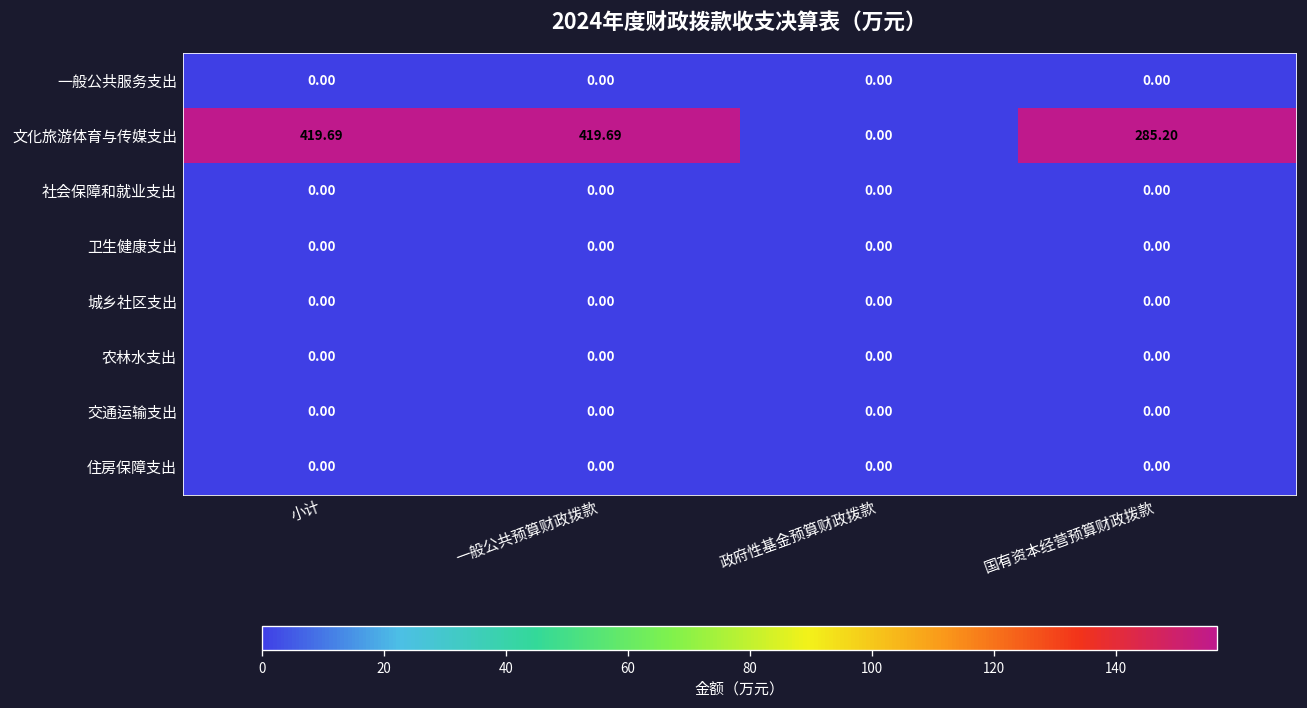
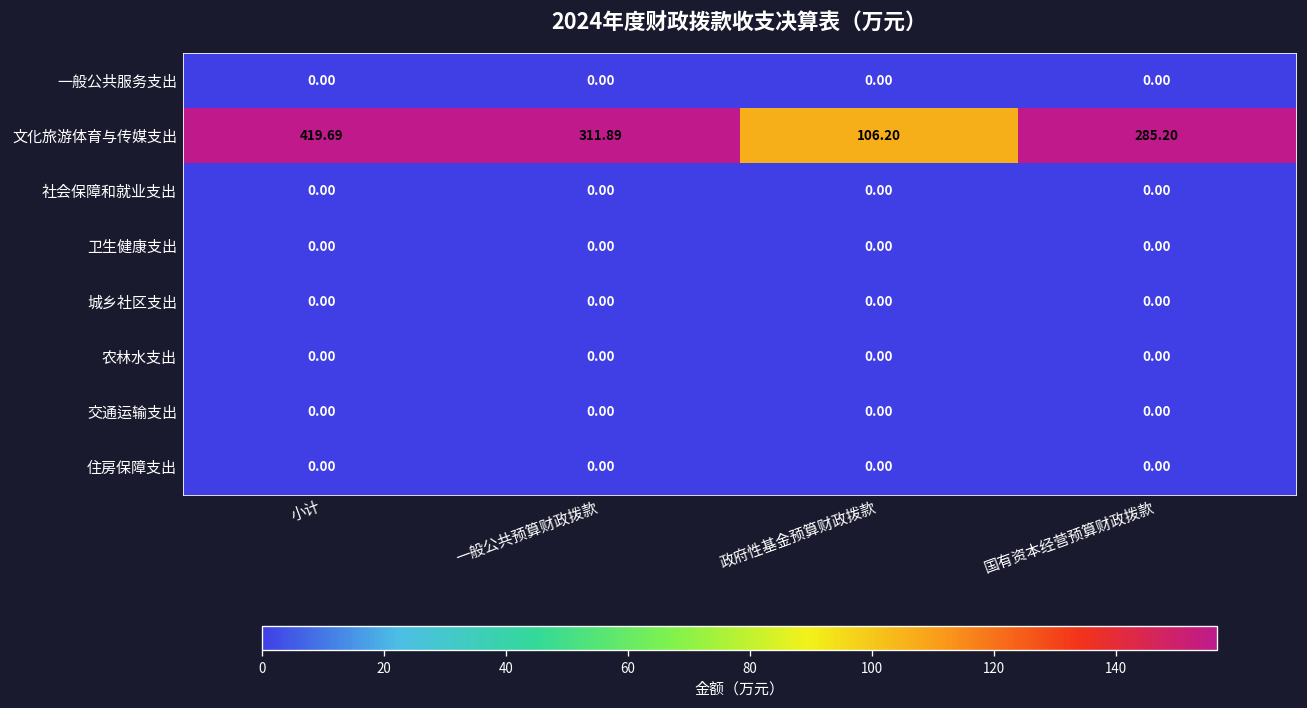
文化旅游体育与传媒支出, 一般公共预算财政拨款: 419.69 -> 311.89
文化旅游体育与传媒支出, 政府性基金预算财政拨款: 0.00 -> 106.20
